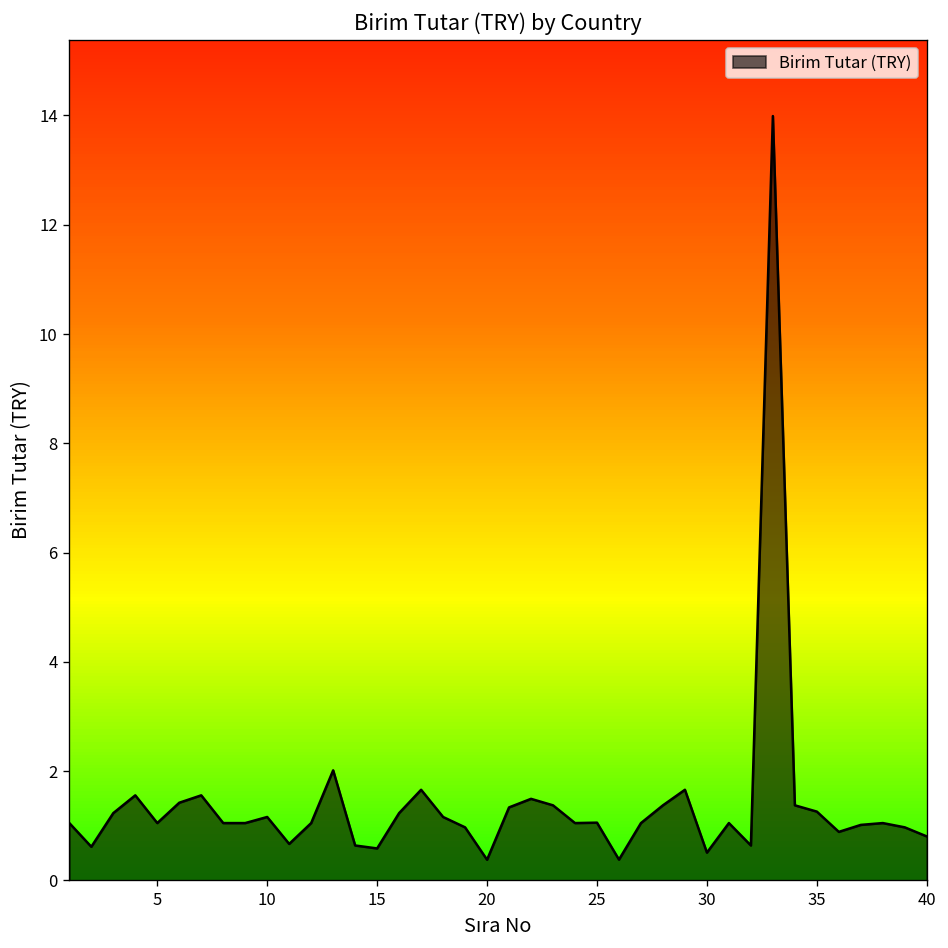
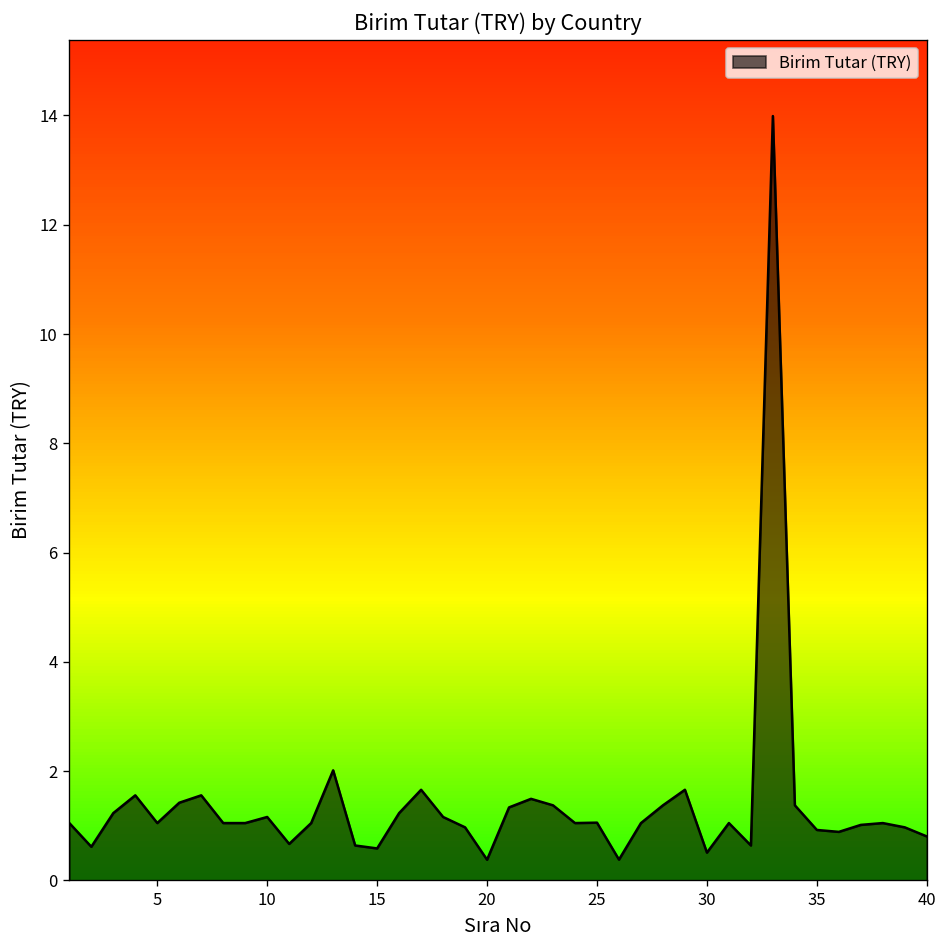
35: 1.3 -> 0.9
